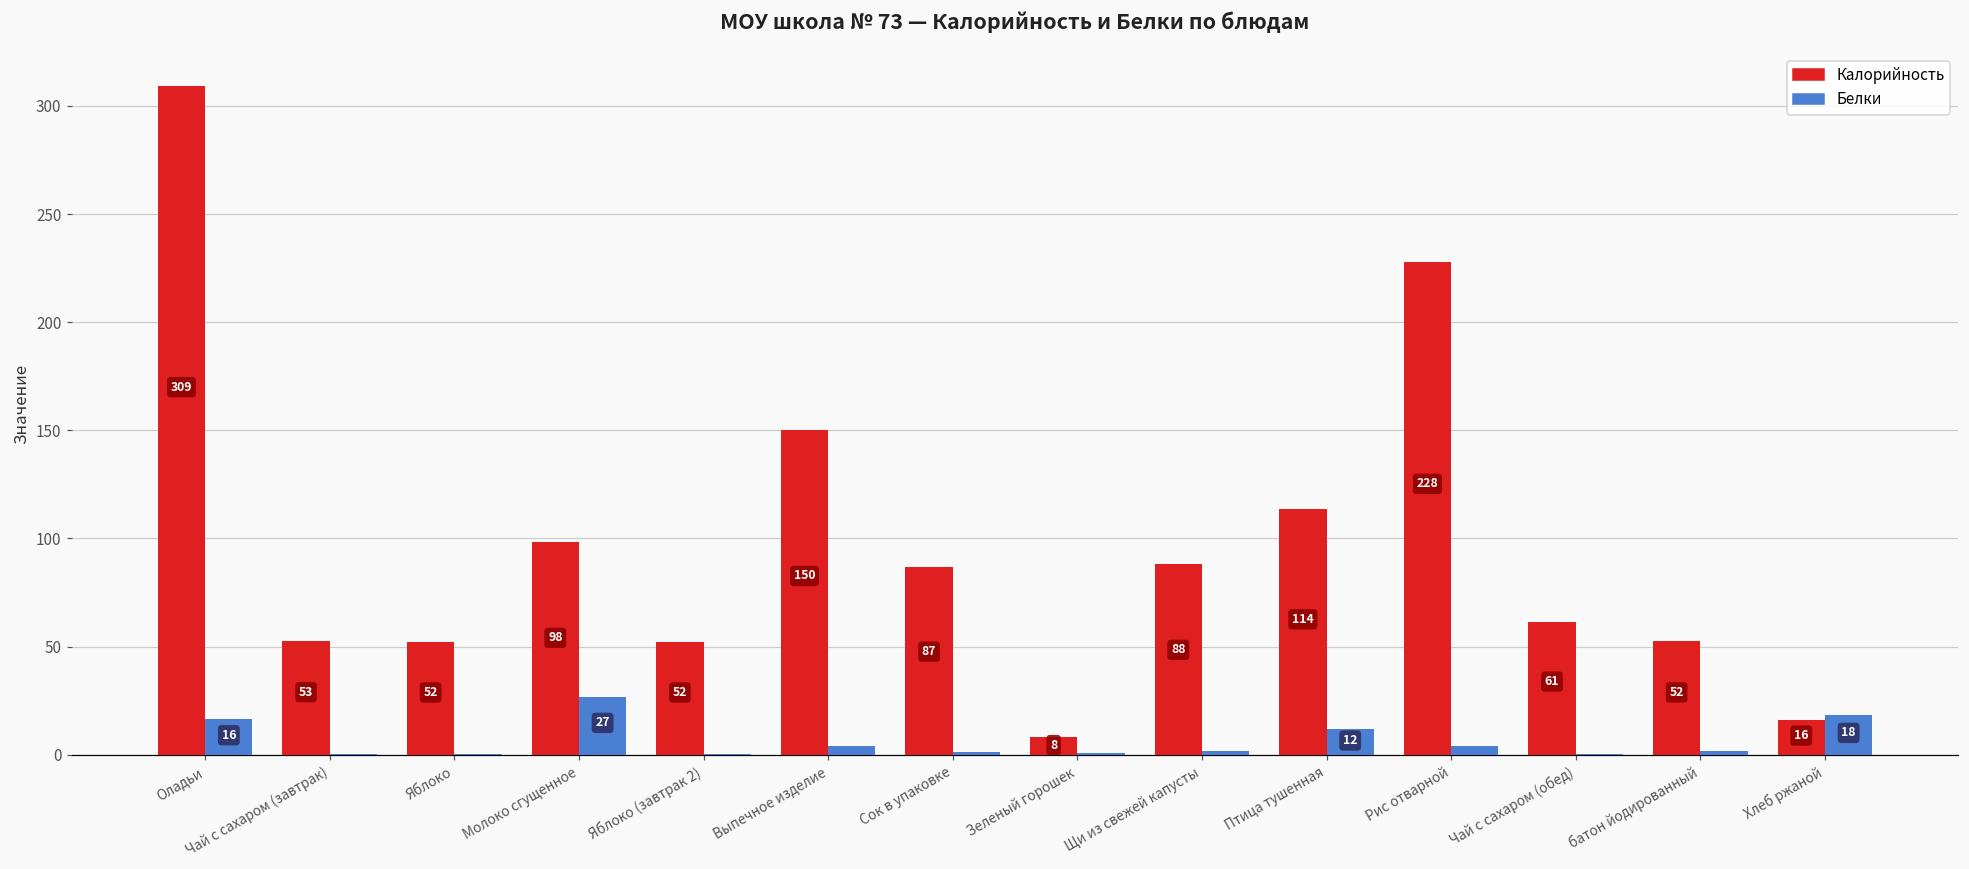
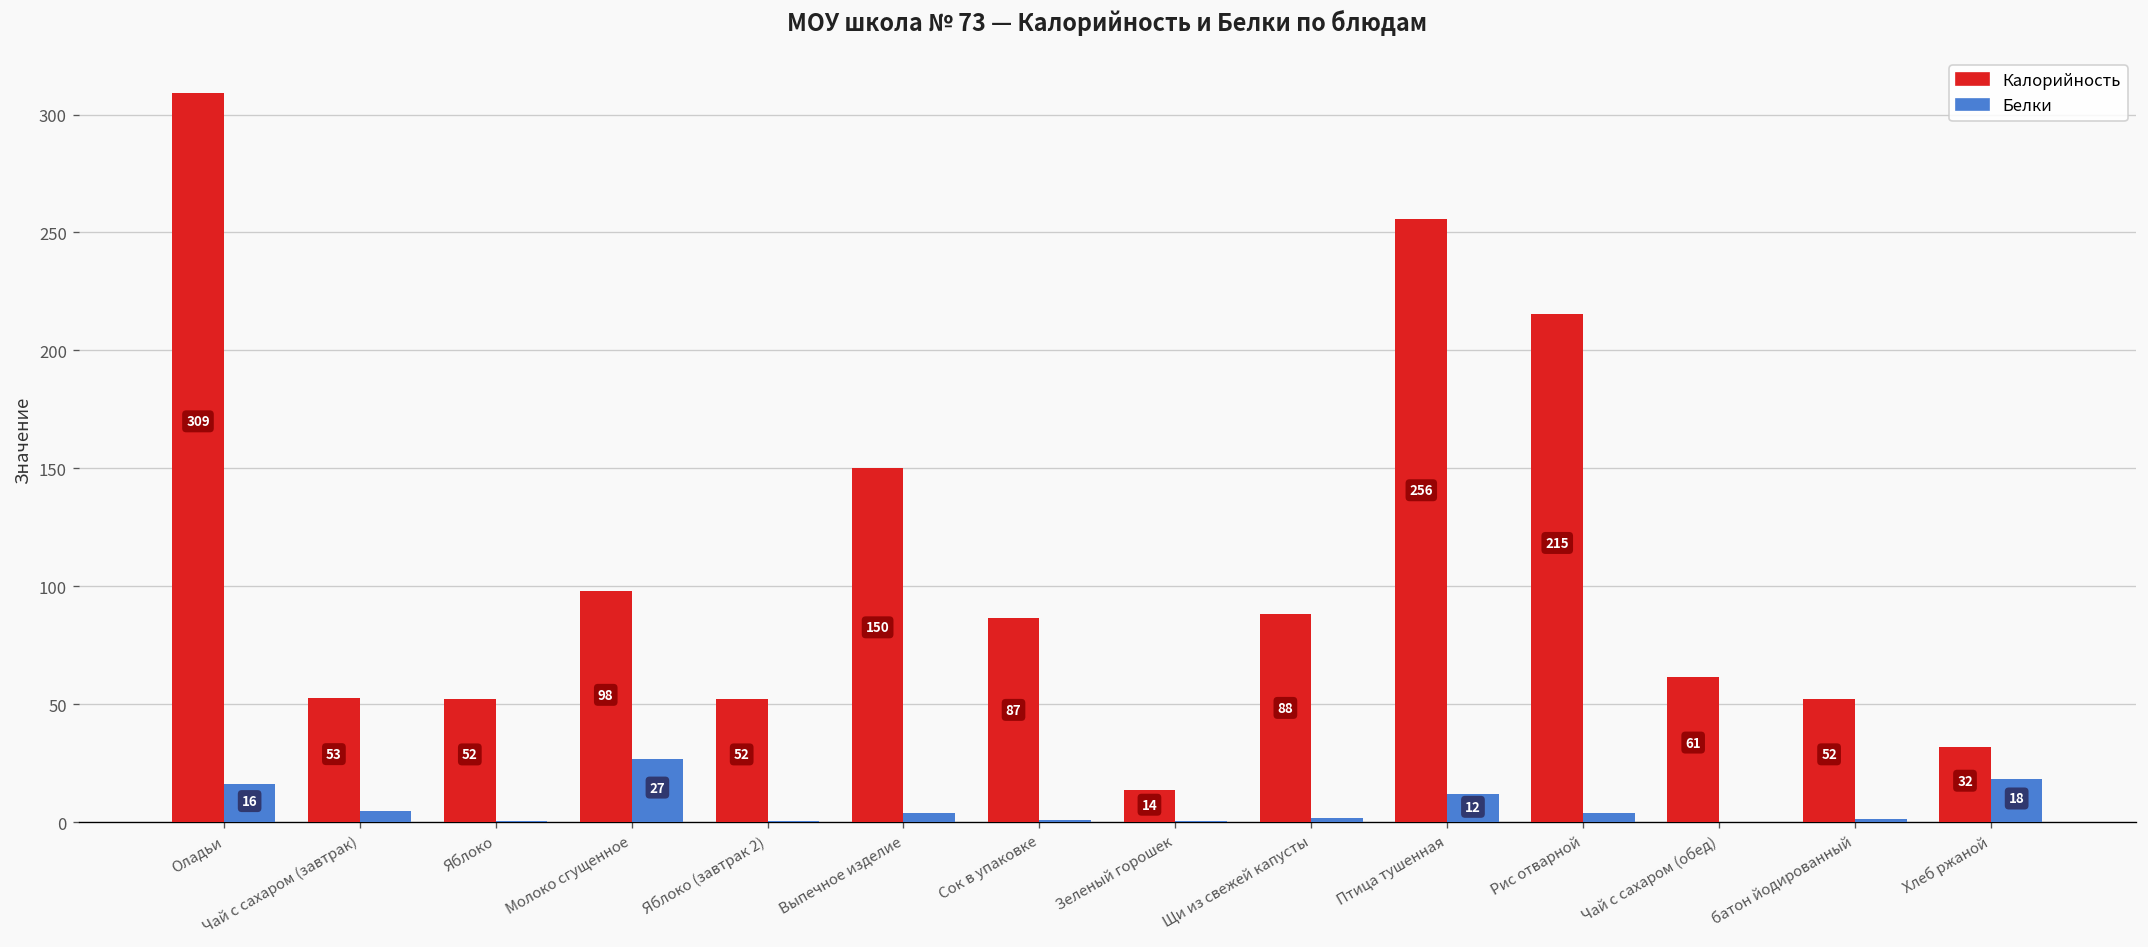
Белки, Чай с сахаром (завтрак): 0 -> 5
Калорийность, Зеленый горошек: 8 -> 14
Калорийность, Птица тушенная: 114 -> 256
Калорийность, Рис отварной: 228 -> 215
Калорийность, Хлеб ржаной: 16 -> 32
